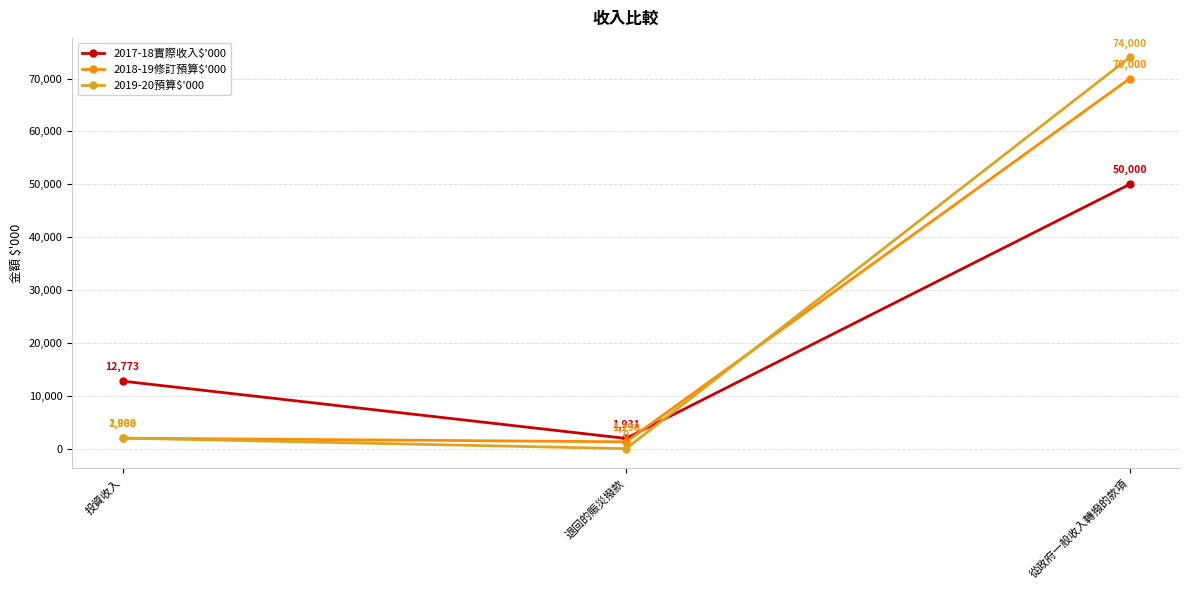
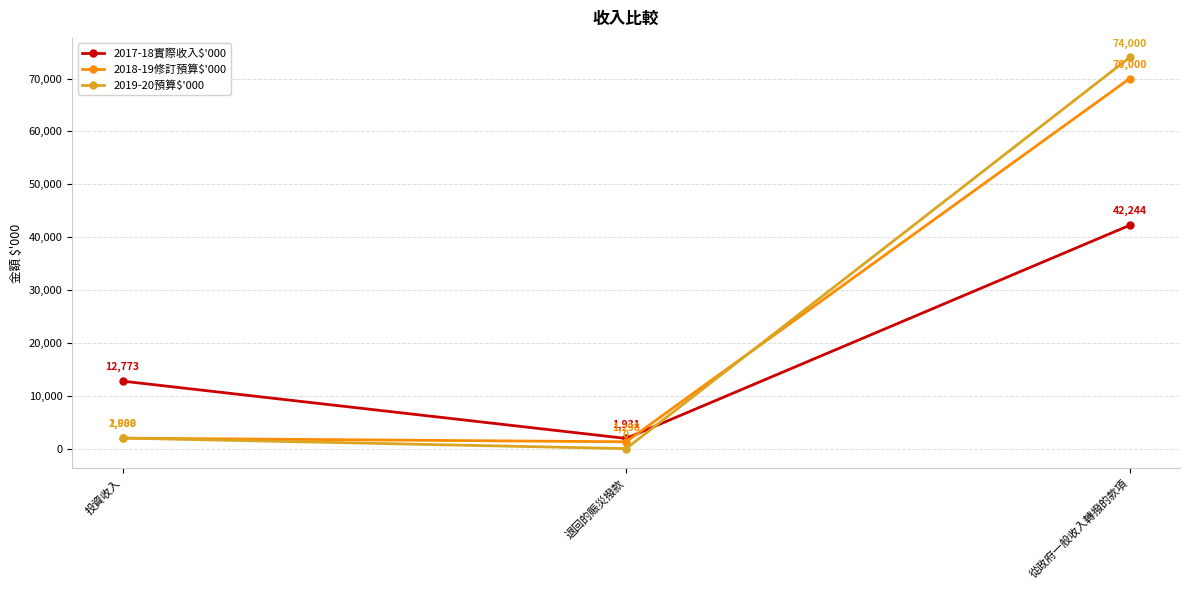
2017-18實際收入$'000, 從政府一般收入轉撥的款項: 50,000 -> 42,244
